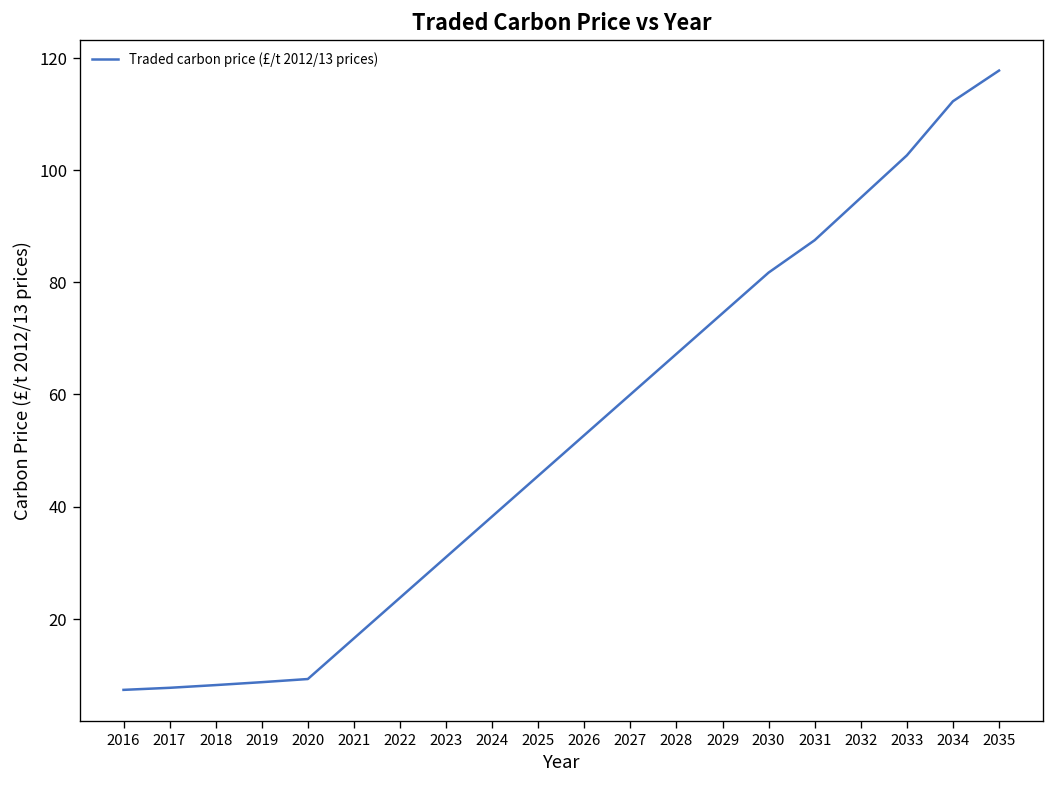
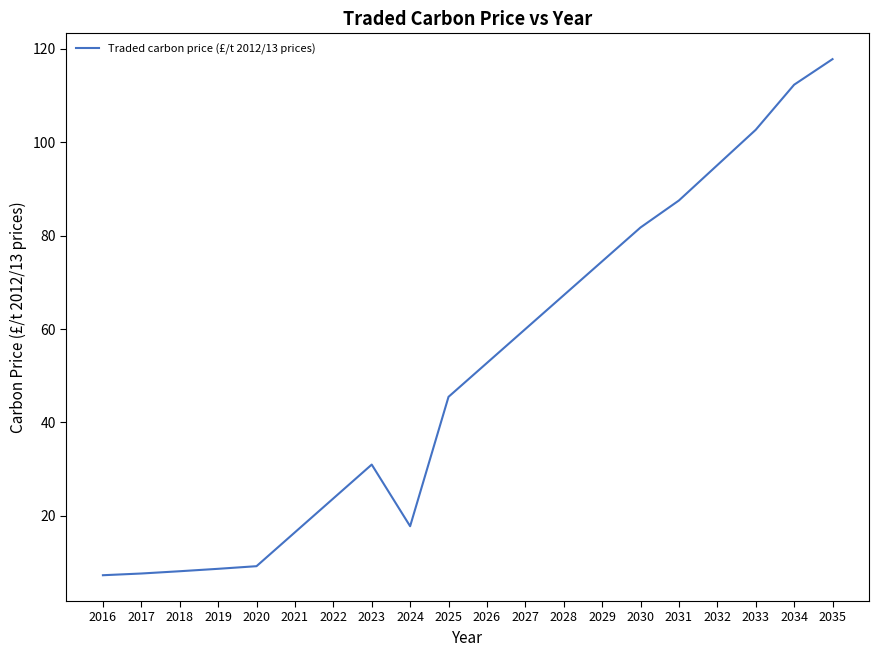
2024: 38 -> 18
